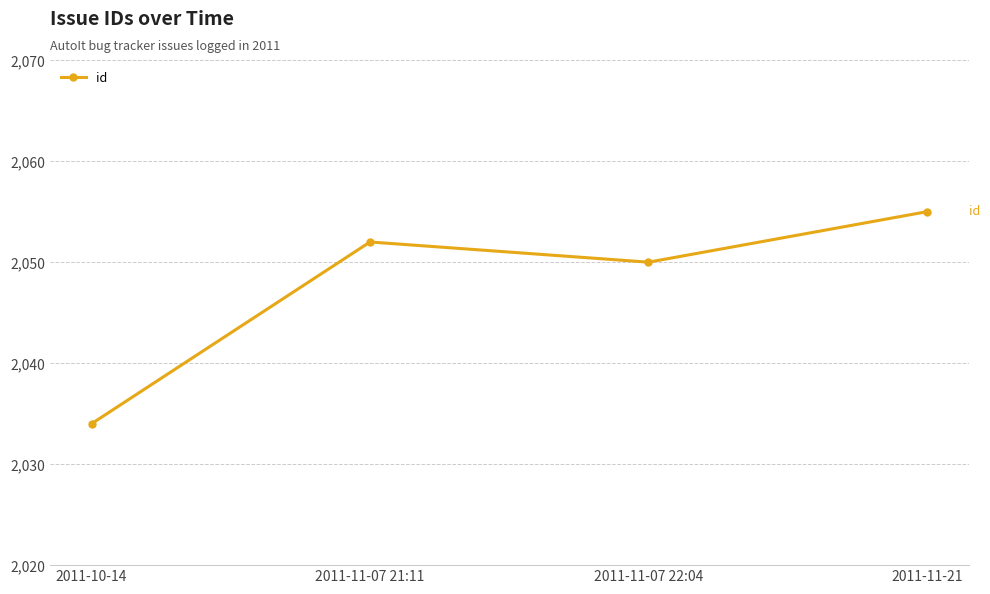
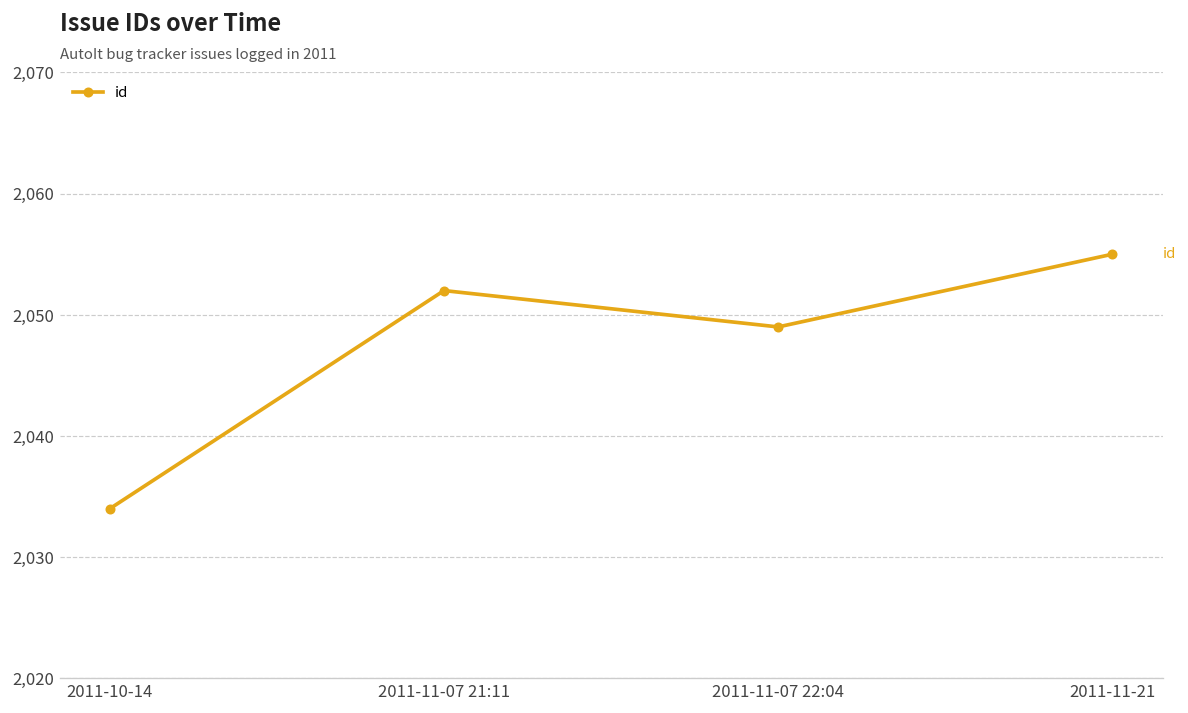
2011-11-07 22:04: 2,050 -> 2,049
